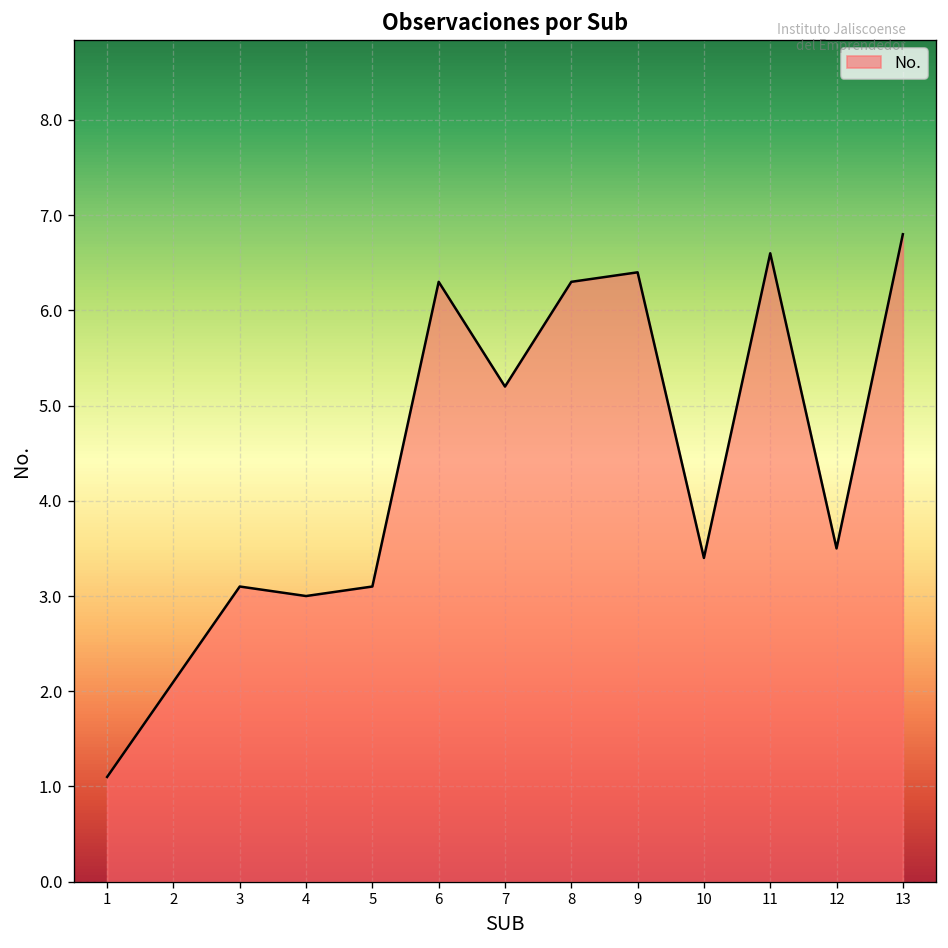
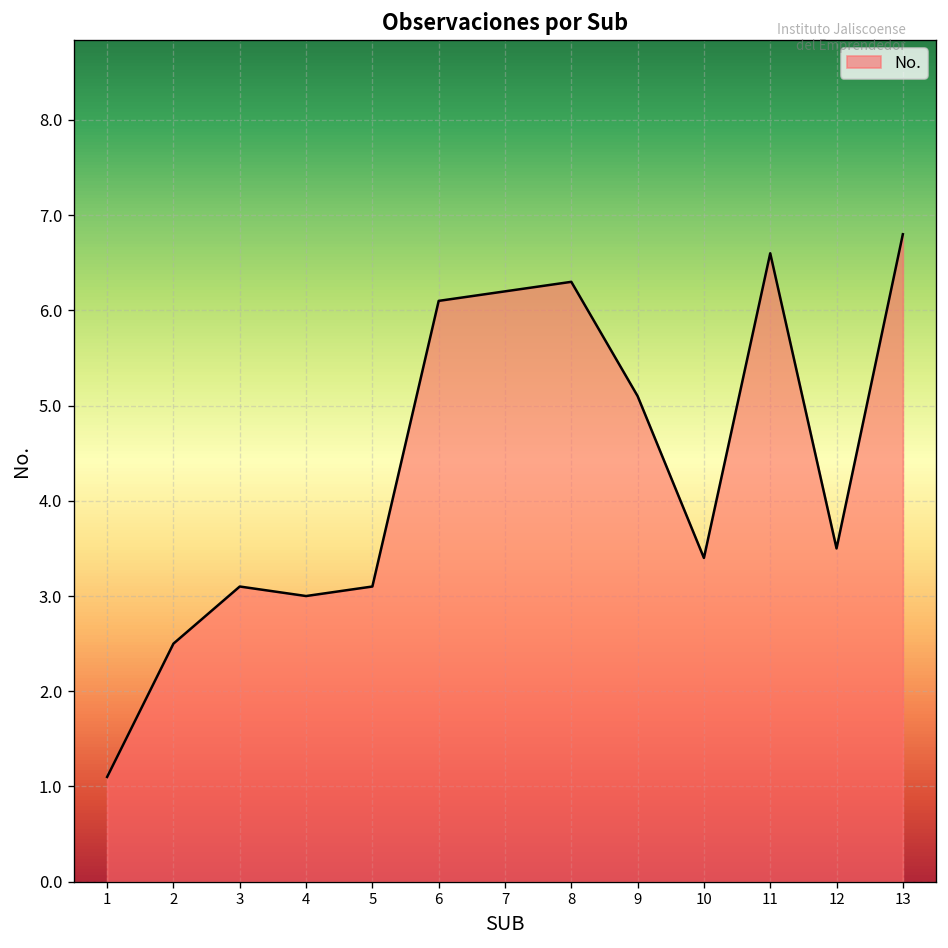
2: 2.1 -> 2.5
6: 6.3 -> 6.1
7: 5.2 -> 6.2
9: 6.4 -> 5.1
